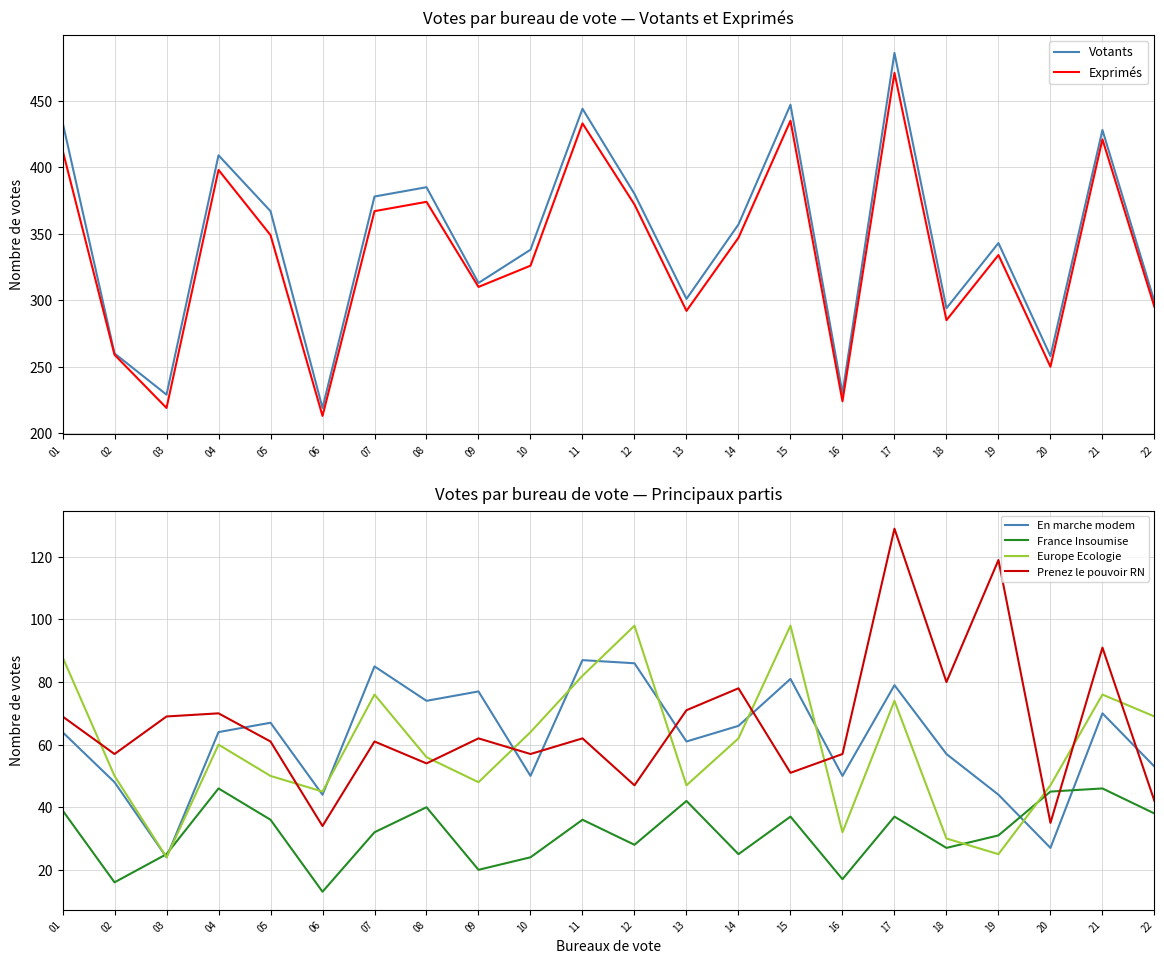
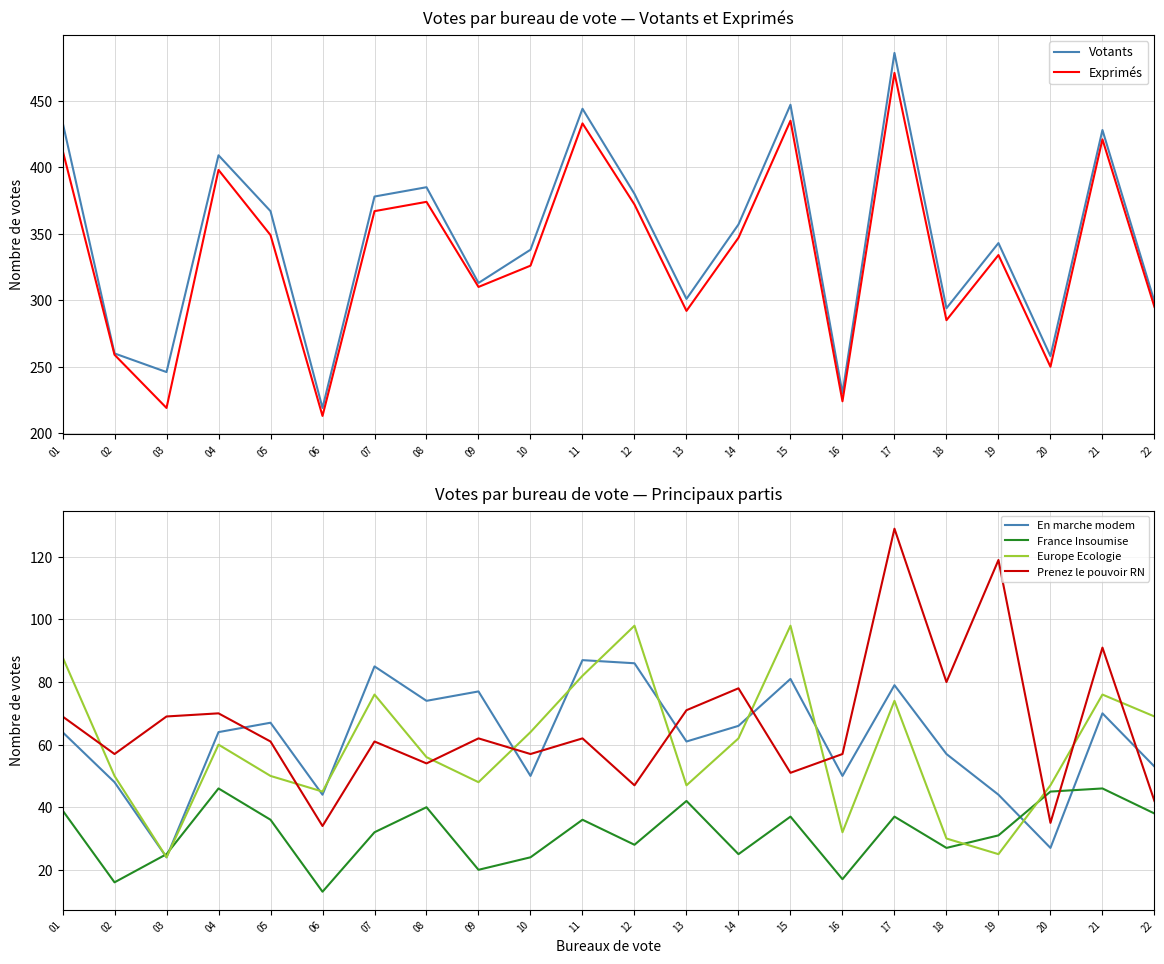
Votes par bureau de vote — Votants et Exprimés, Votants, 03: 229 -> 246
